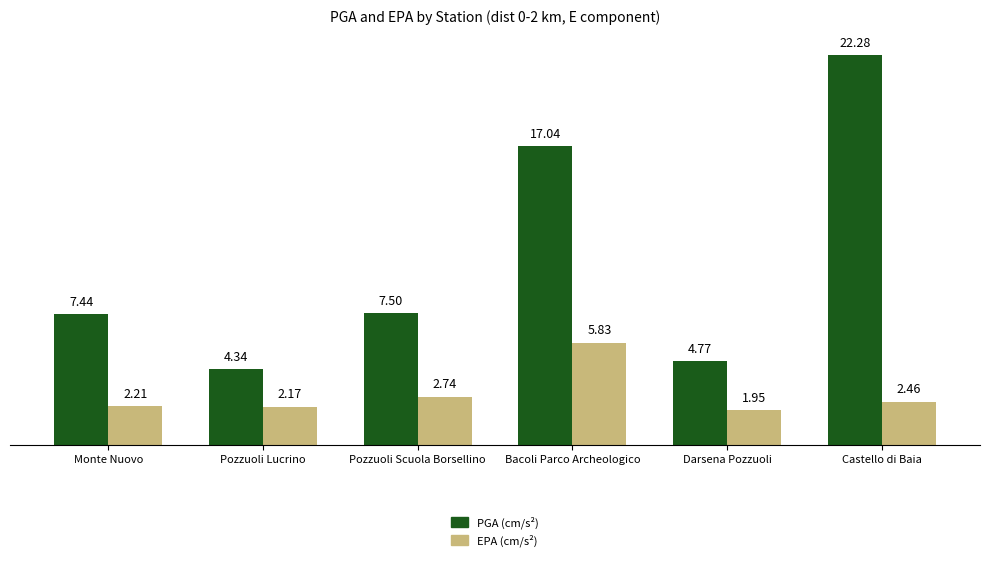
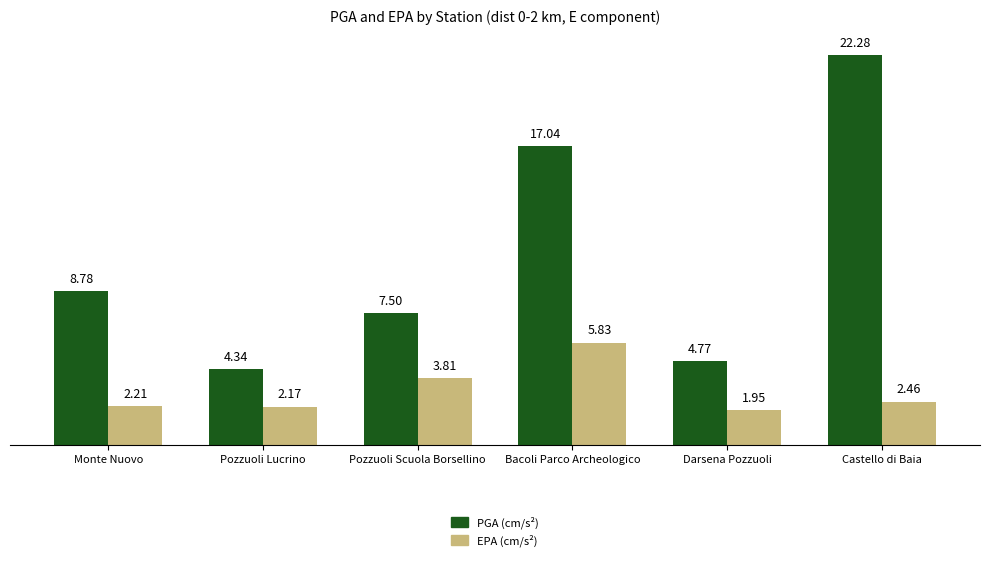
PGA (cm/s²), Monte Nuovo: 7.44 -> 8.78
EPA (cm/s²), Pozzuoli Scuola Borsellino: 2.74 -> 3.81
